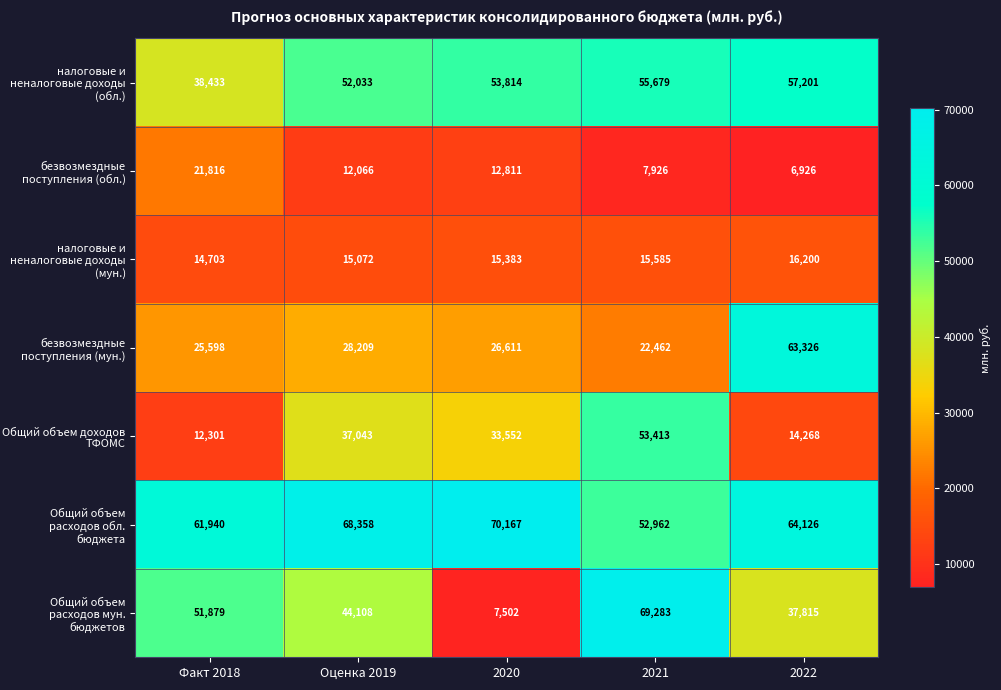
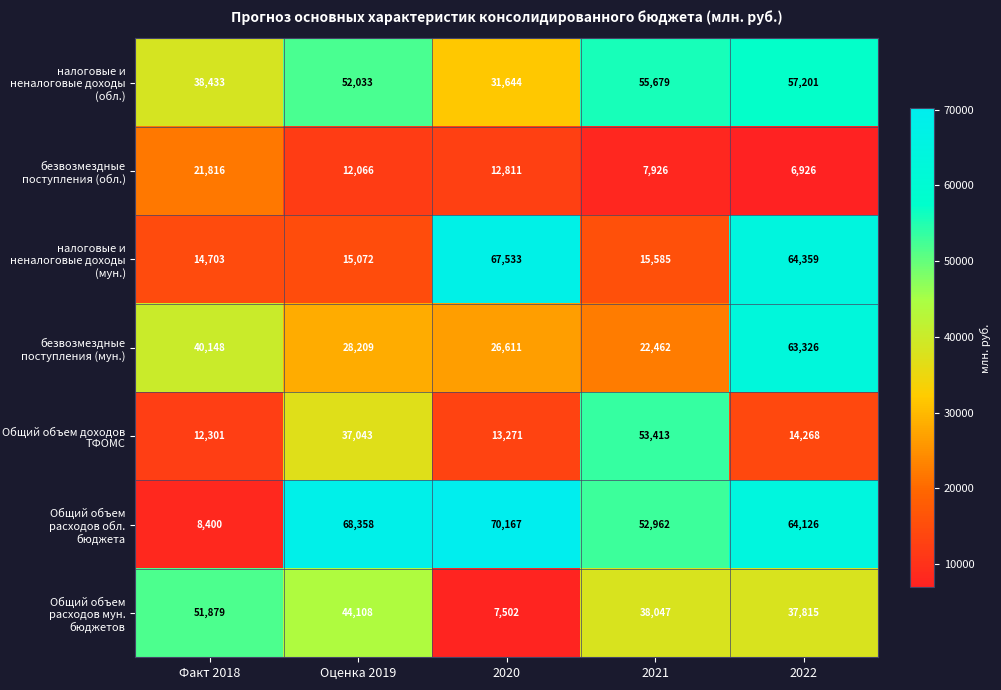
налоговые и неналоговые доходы (обл.), 2020: 53,814 -> 31,644
налоговые и неналоговые доходы (мун.), 2020: 15,383 -> 67,533
налоговые и неналоговые доходы (мун.), 2022: 16,200 -> 64,359
безвозмездные поступления (мун.), Факт 2018: 25,598 -> 40,148
Общий объем доходов ТФОМС, 2020: 33,552 -> 13,271
Общий объем расходов обл. бюджета, Факт 2018: 61,940 -> 8,400
Общий объем расходов мун. бюджетов, 2021: 69,283 -> 38,047
